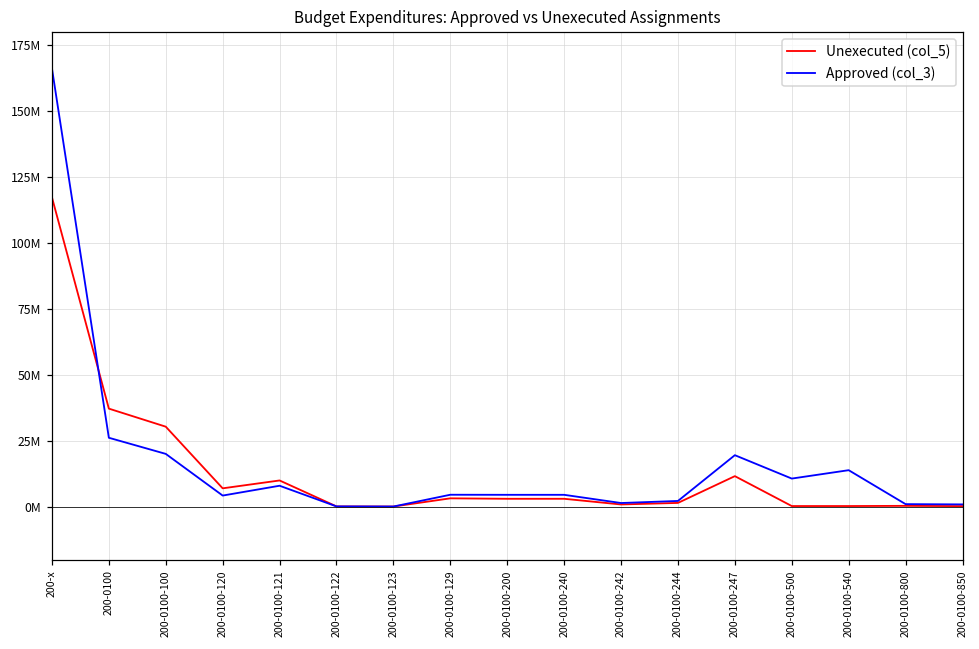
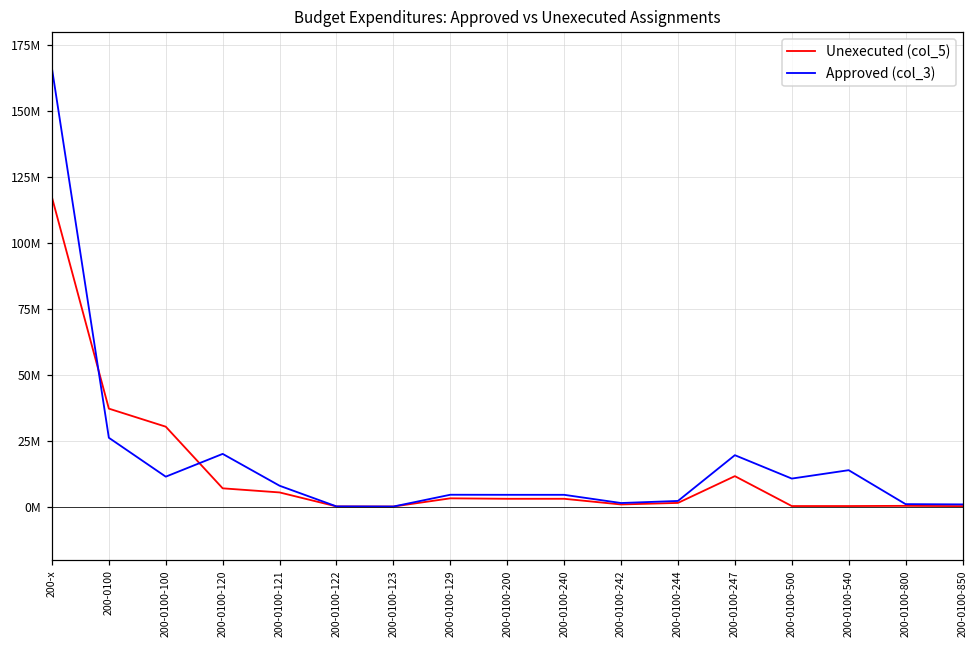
Approved (col_3), 200-0100-100: 20000000 -> 11000000
Approved (col_3), 200-0100-120: 4000000 -> 20000000
Unexecuted (col_5), 200-0100-121: 10000000 -> 5000000
